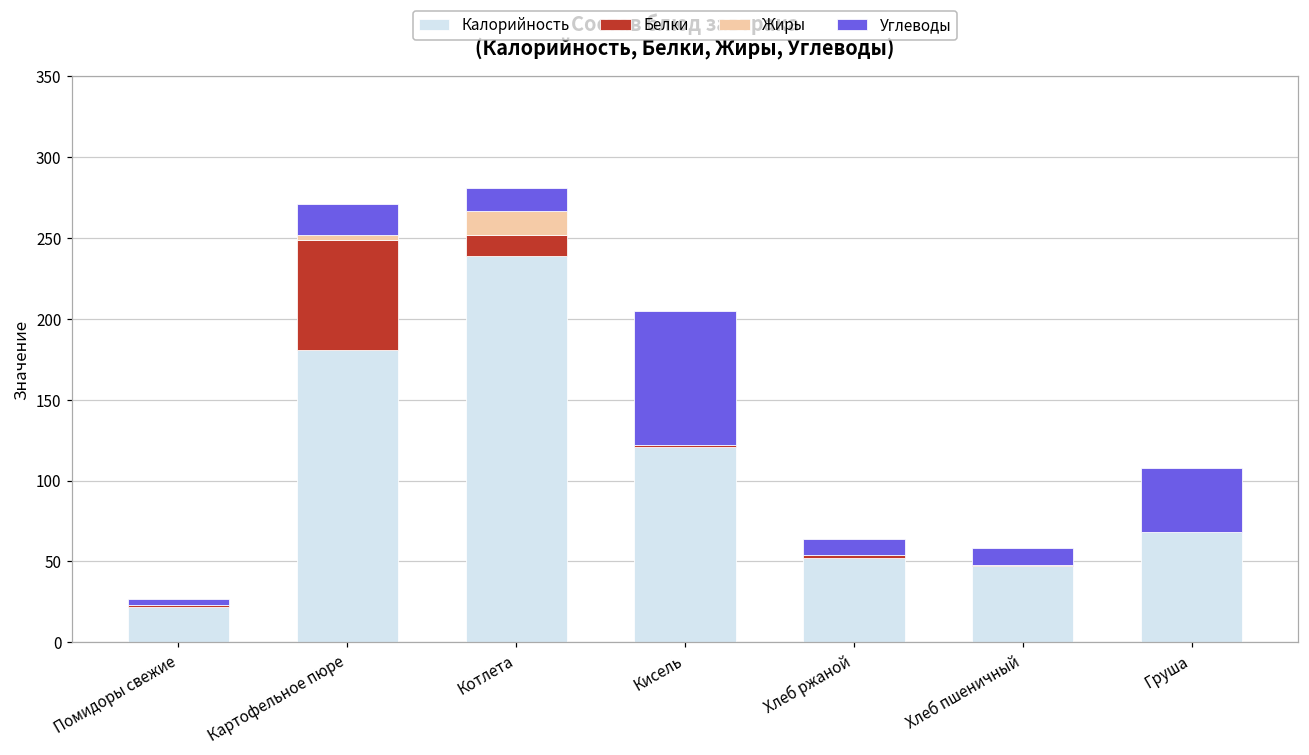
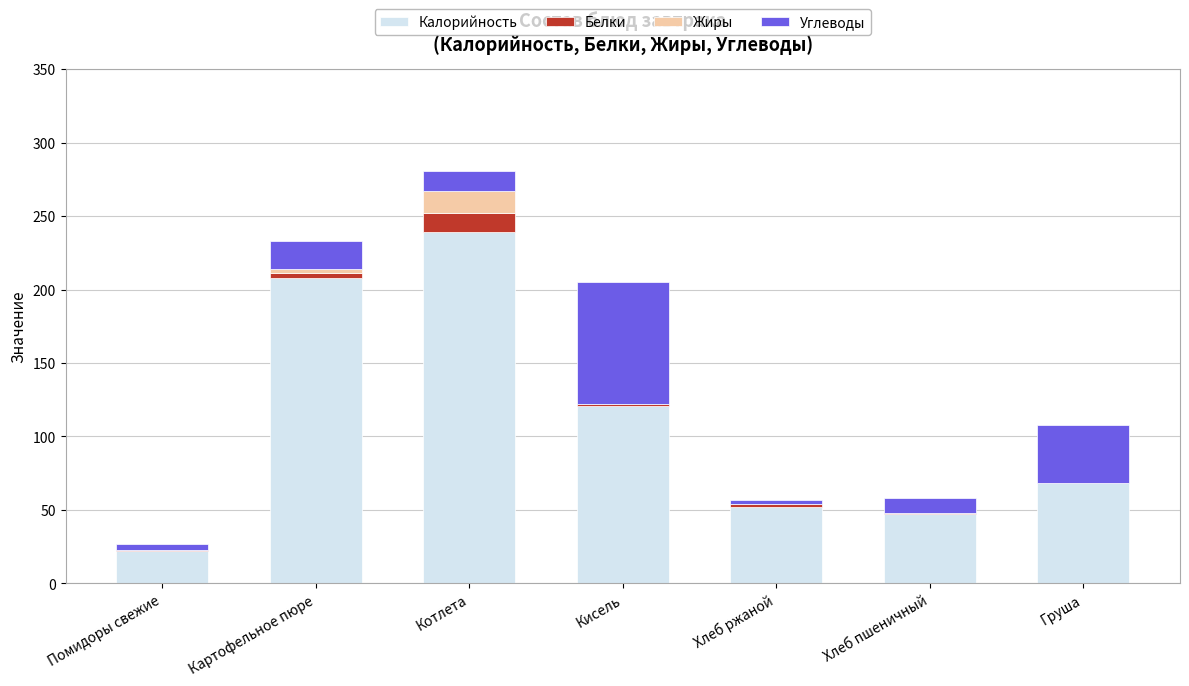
Калорийность, Картофельное пюре: 181 -> 208
Белки, Картофельное пюре: 68 -> 3
Углеводы, Хлеб ржаной: 10 -> 3
